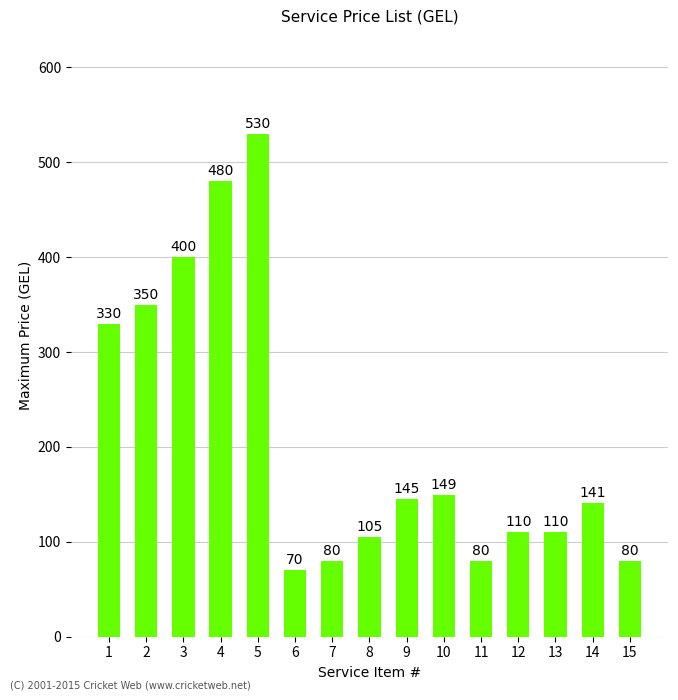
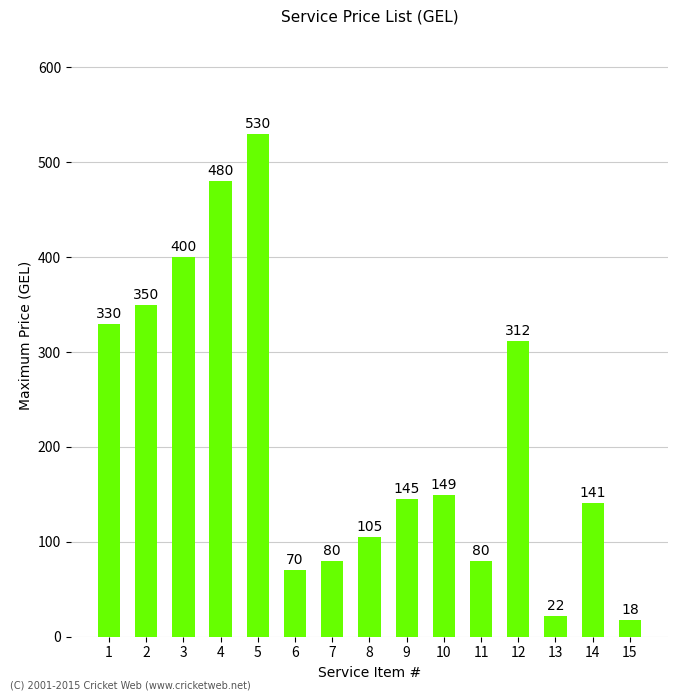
12: 110 -> 312
13: 110 -> 22
15: 80 -> 18
